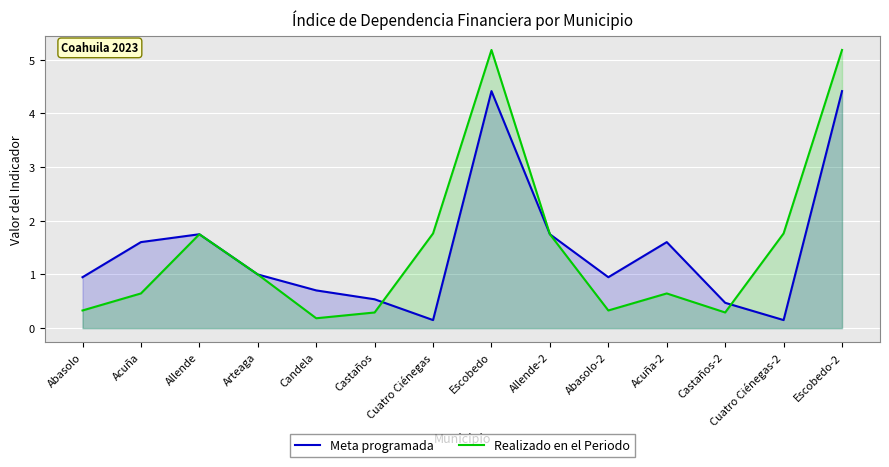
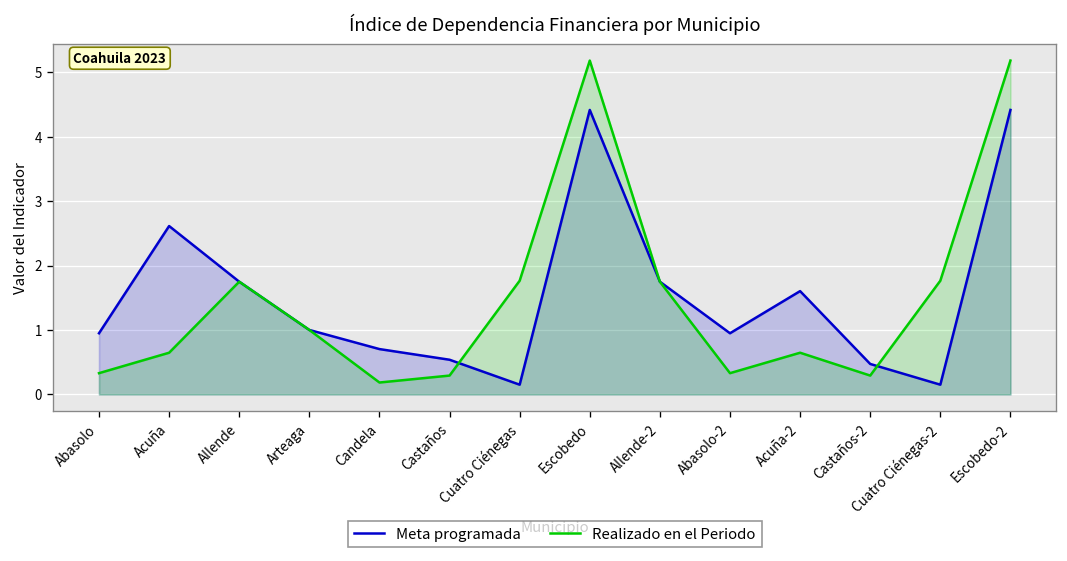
Meta programada, Acuña: 1.6 -> 2.6
